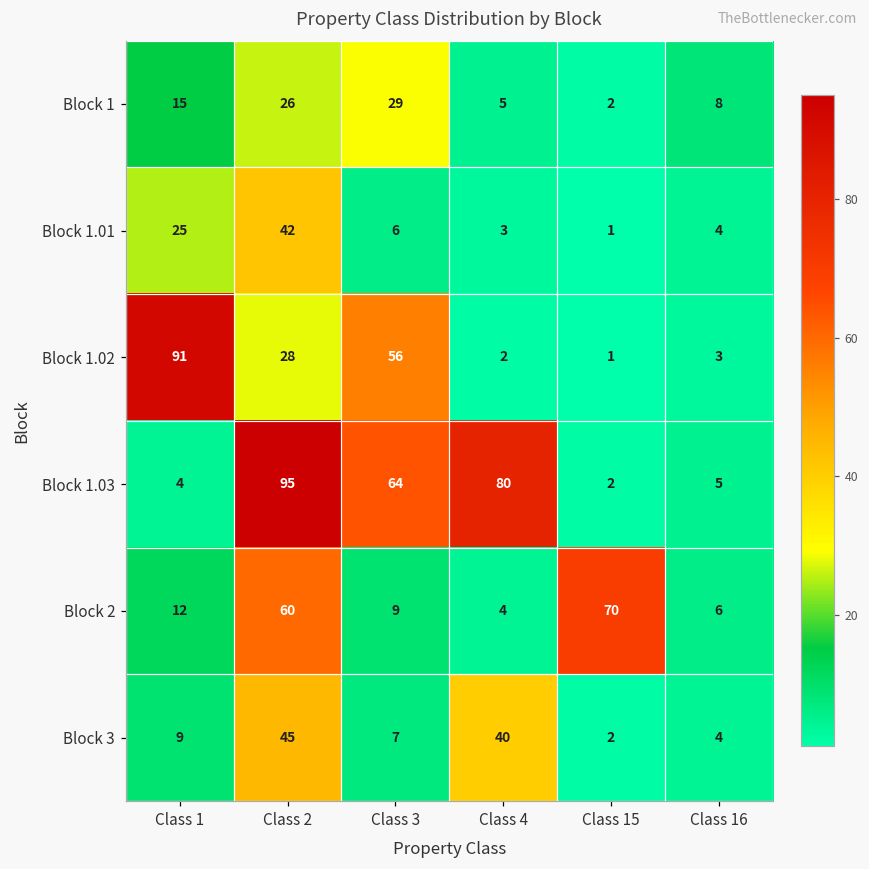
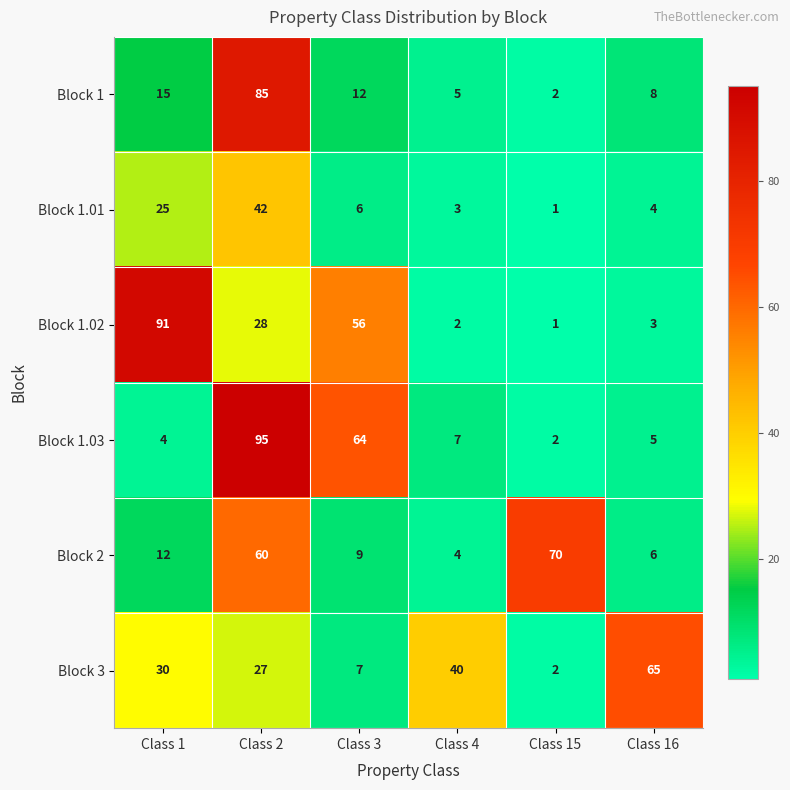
Block 1, Class 2: 26 -> 85
Block 1, Class 3: 29 -> 12
Block 1.03, Class 4: 80 -> 7
Block 3, Class 1: 9 -> 30
Block 3, Class 2: 45 -> 27
Block 3, Class 16: 4 -> 65
